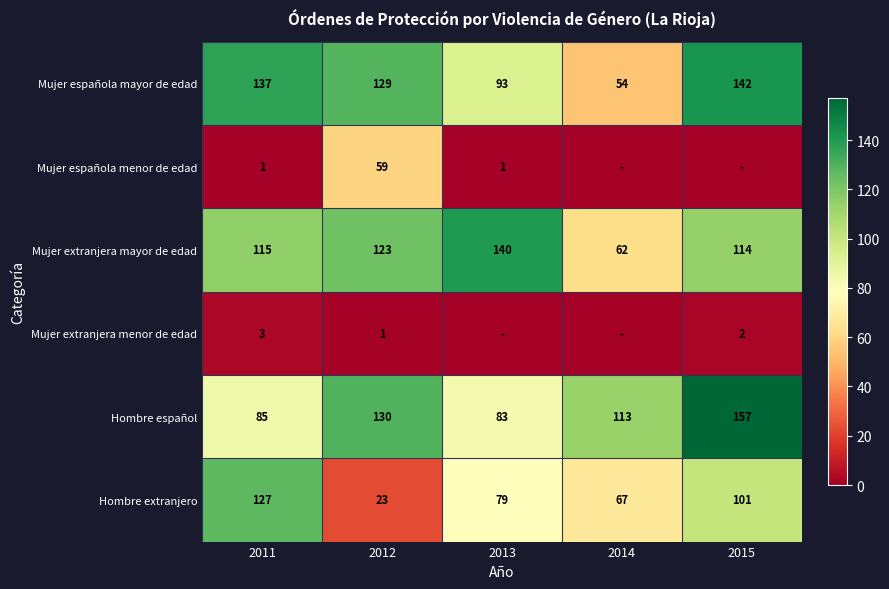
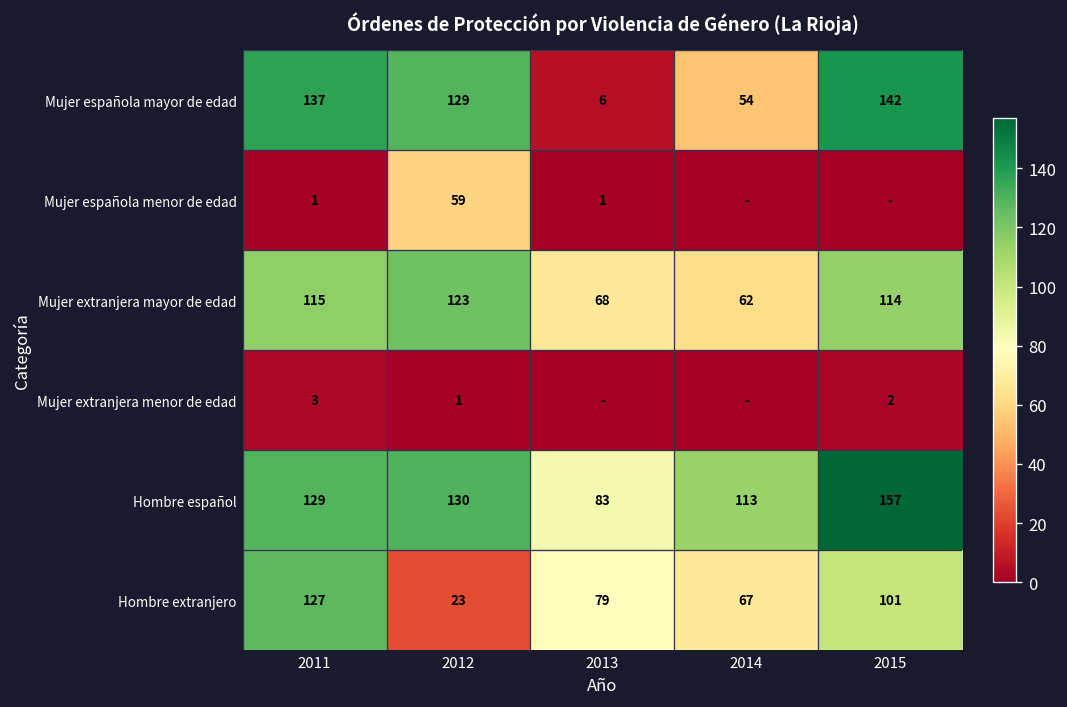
Mujer española mayor de edad, 2013: 93 -> 6
Mujer extranjera mayor de edad, 2013: 140 -> 68
Hombre español, 2011: 85 -> 129
